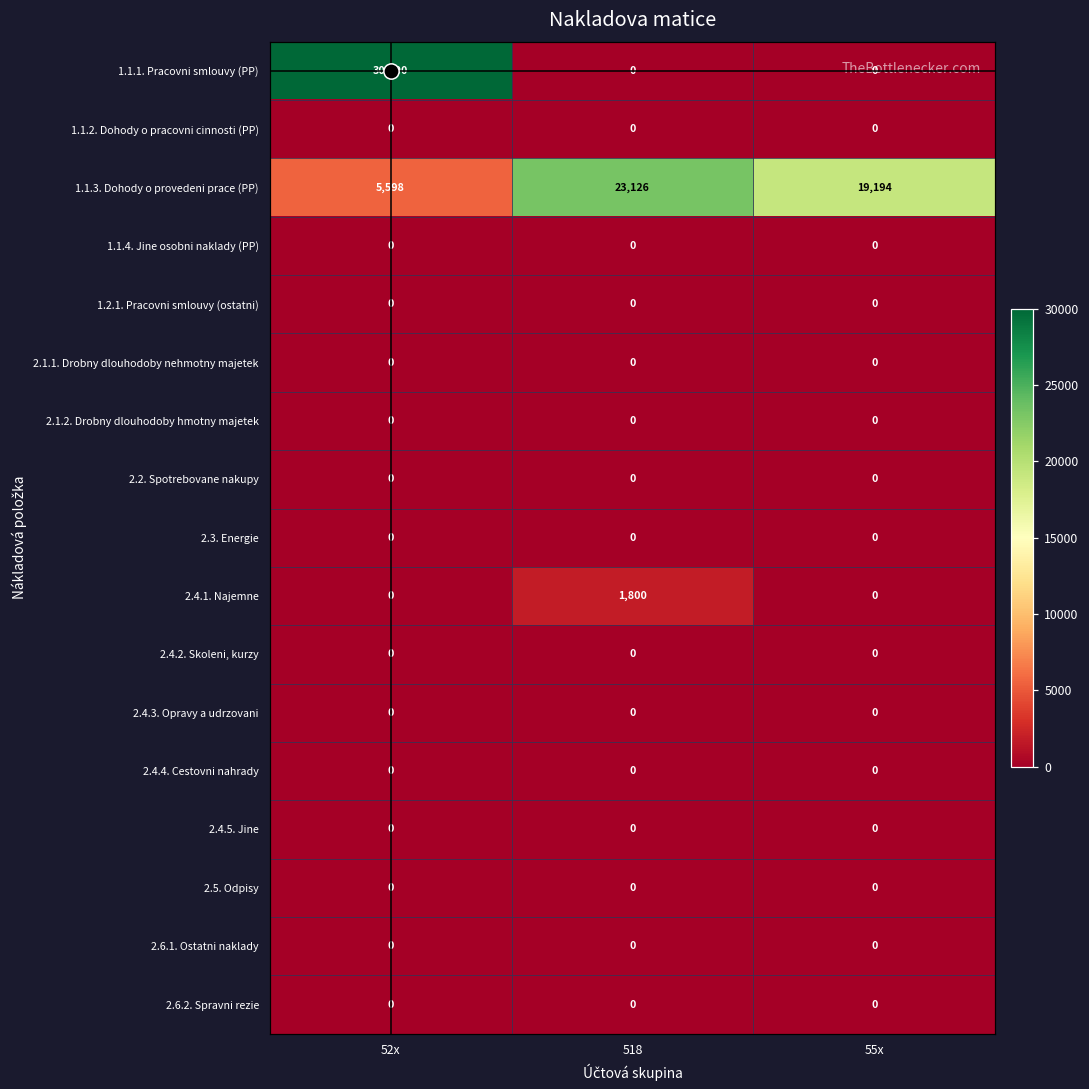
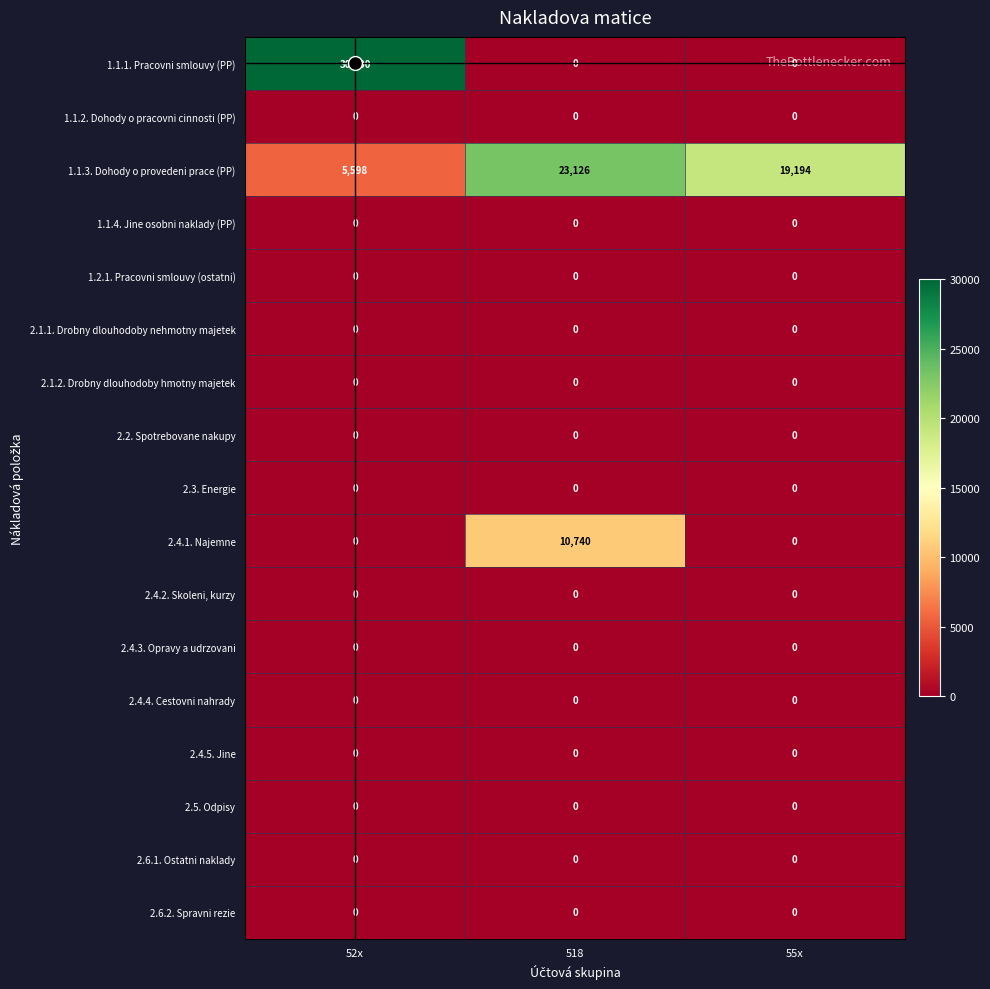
2.4.1. Najemne, 518: 1,800 -> 10,740
